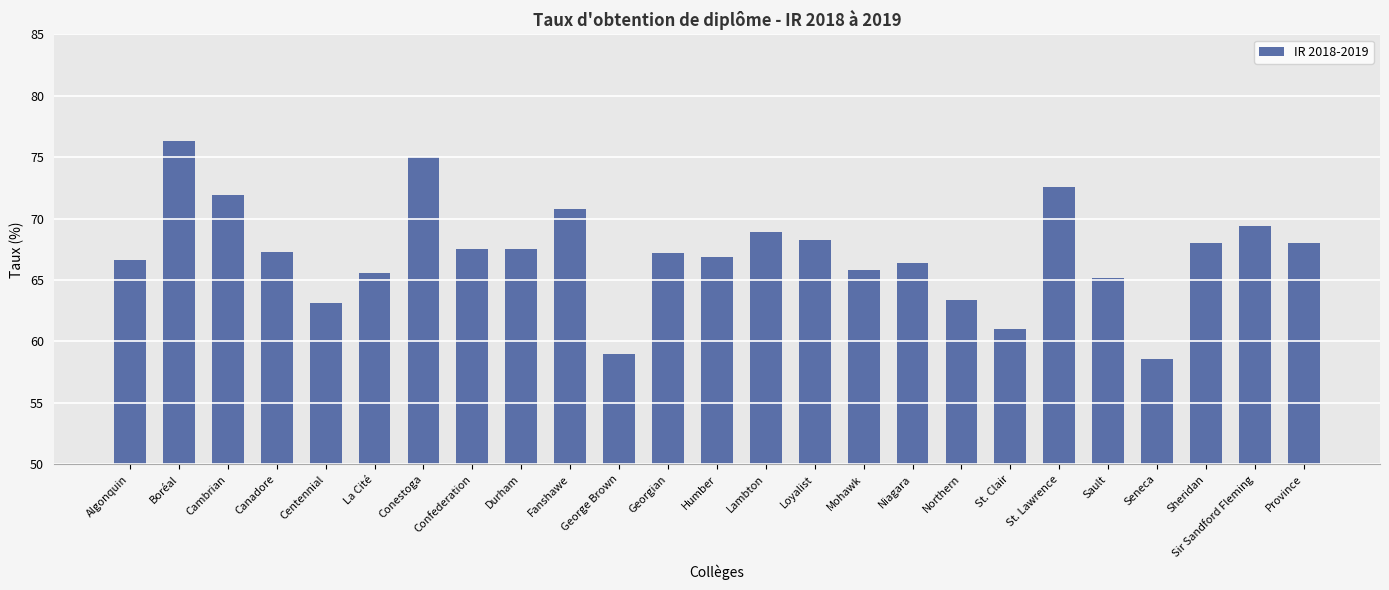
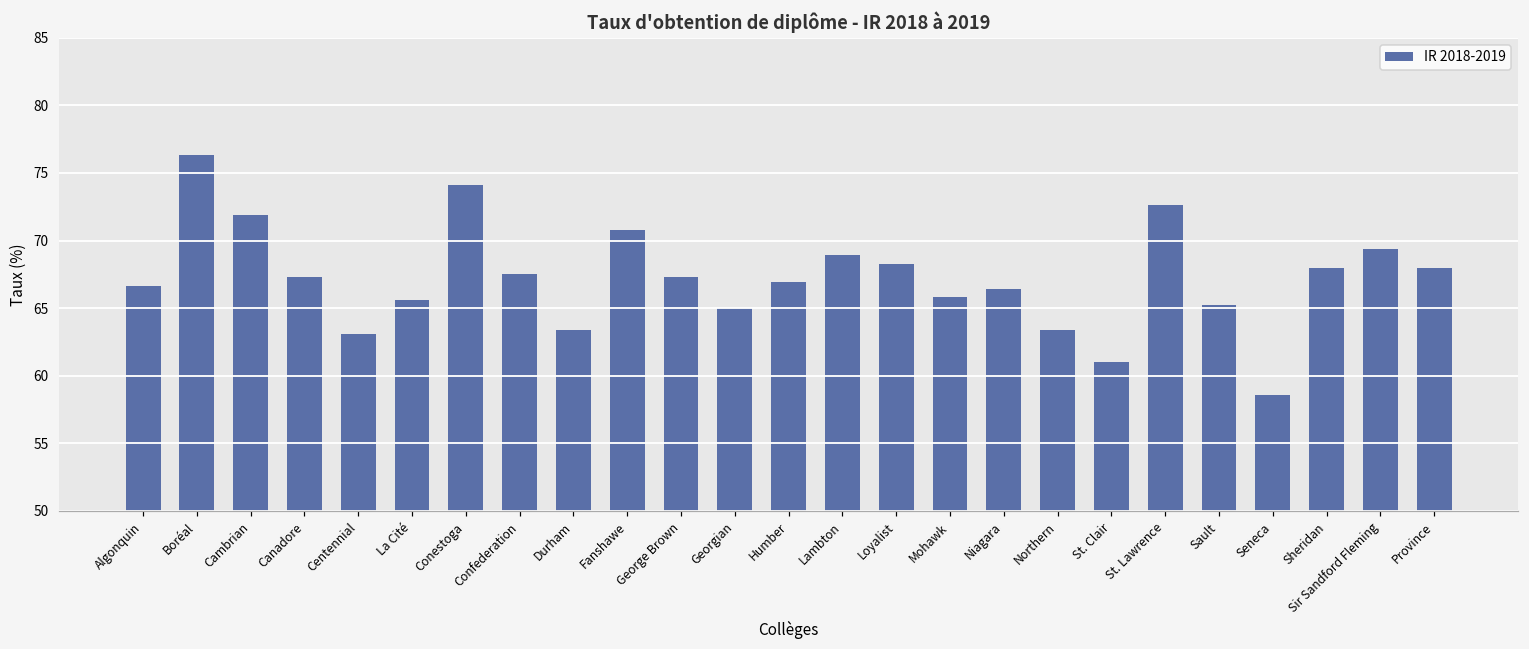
Conestoga: 75.0 -> 74.1
Durham: 67.5 -> 63.4
George Brown: 59.0 -> 67.3
Georgian: 67.2 -> 65.0
